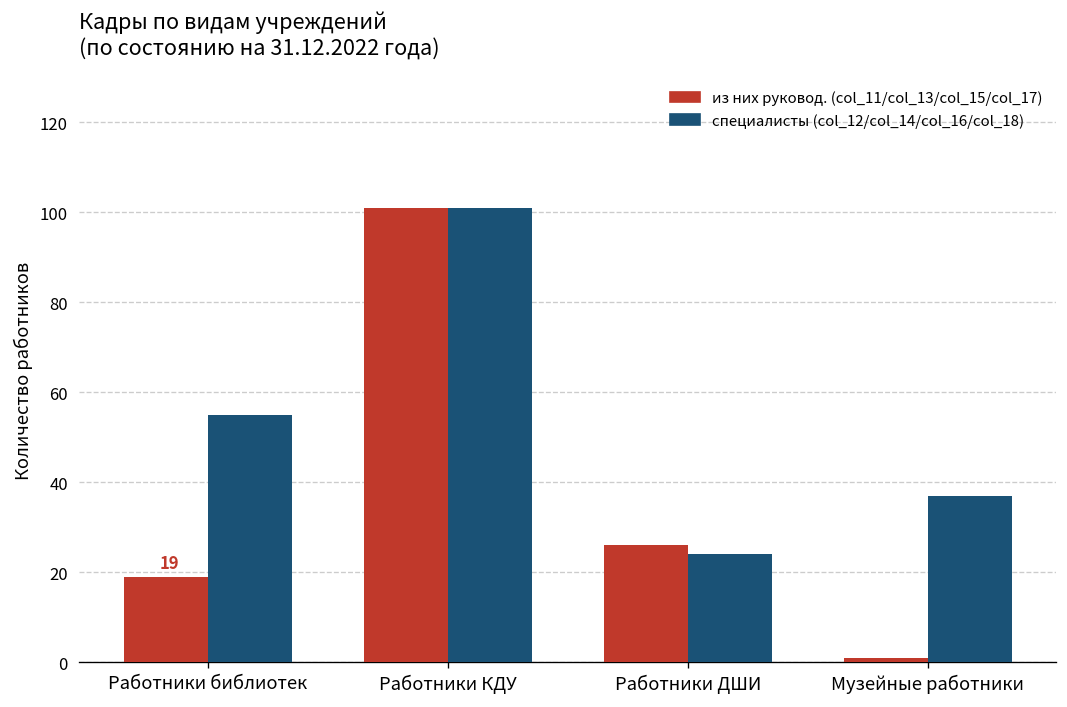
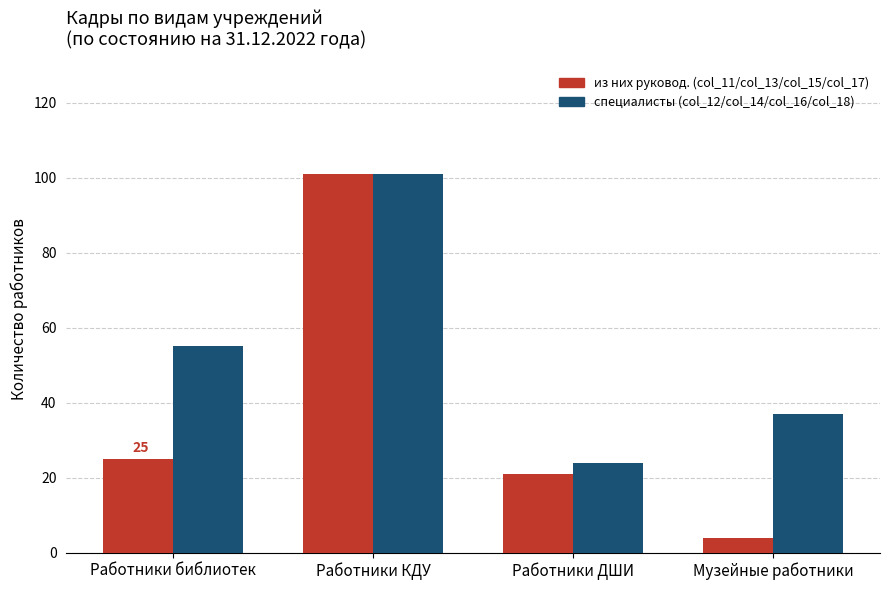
из них руковод. (col_11/col_13/col_15/col_17), Работники библиотек: 19 -> 25
из них руковод. (col_11/col_13/col_15/col_17), Работники ДШИ: 26 -> 21
из них руковод. (col_11/col_13/col_15/col_17), Музейные работники: 1 -> 4
